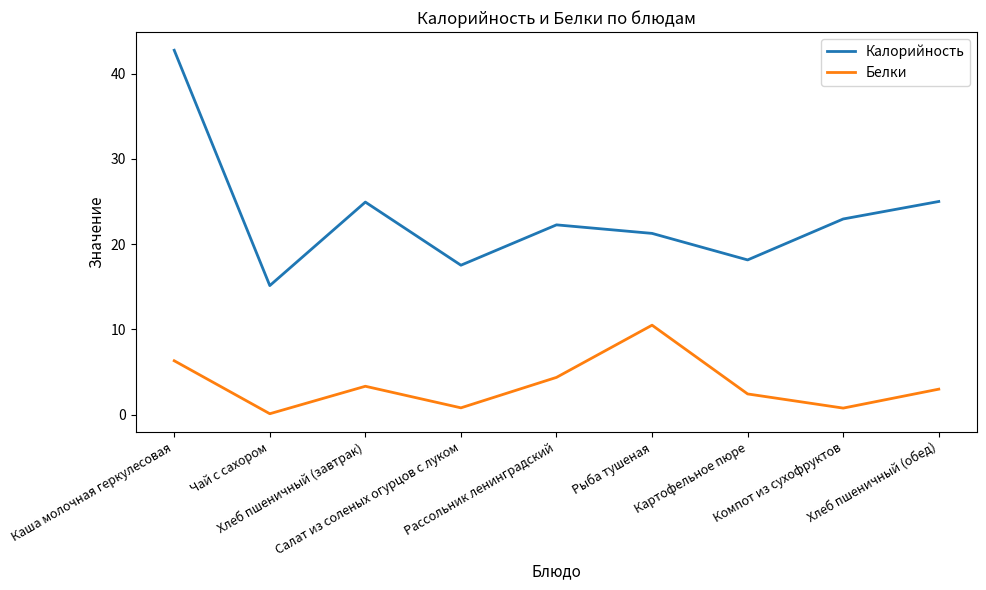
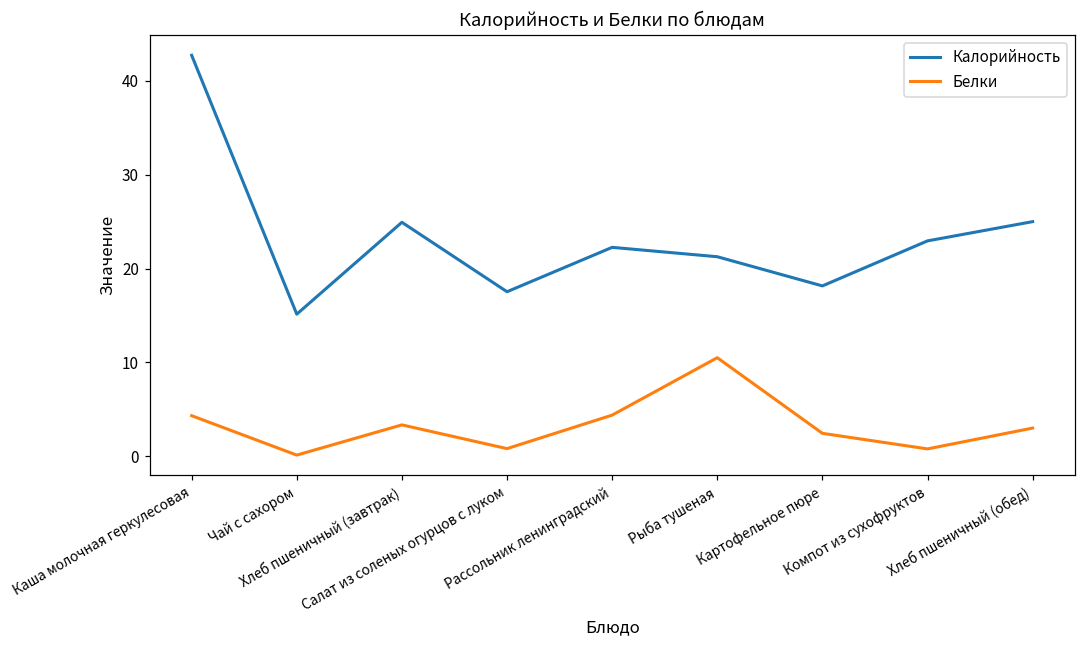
Белки, Каша молочная геркулесовая: 6 -> 4
